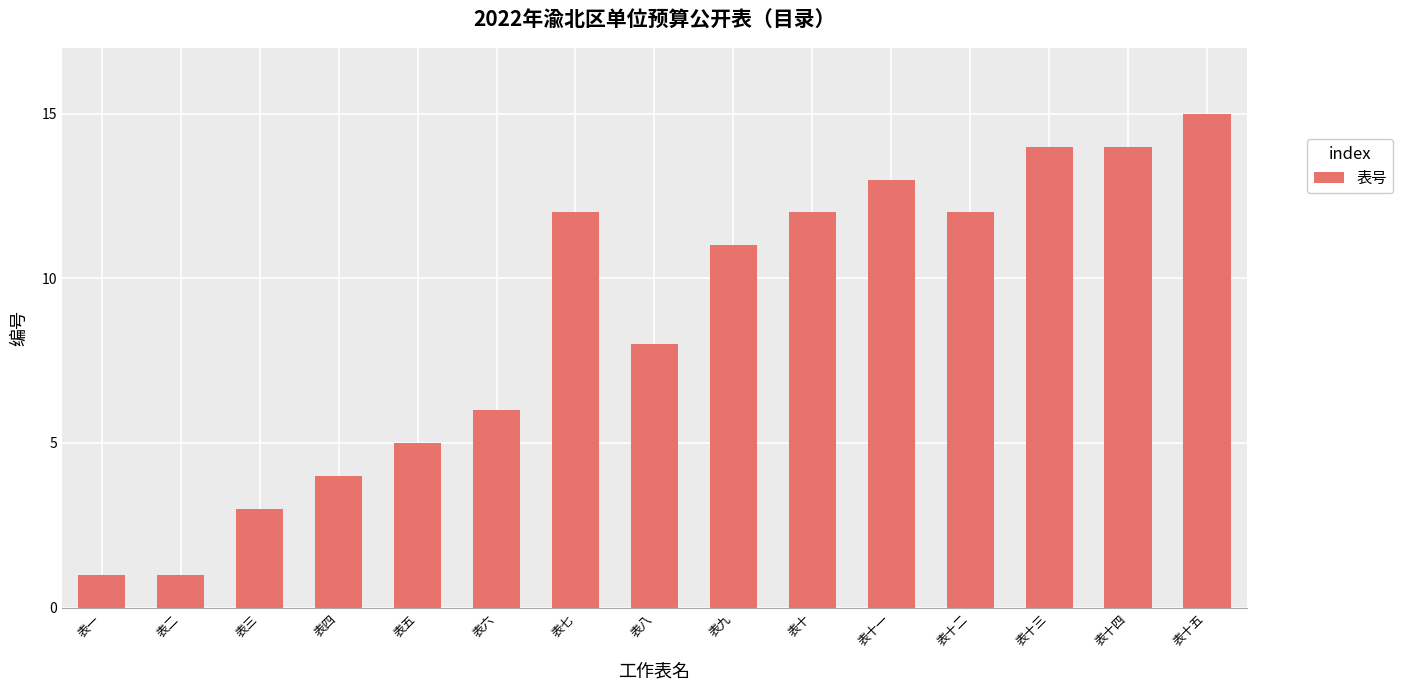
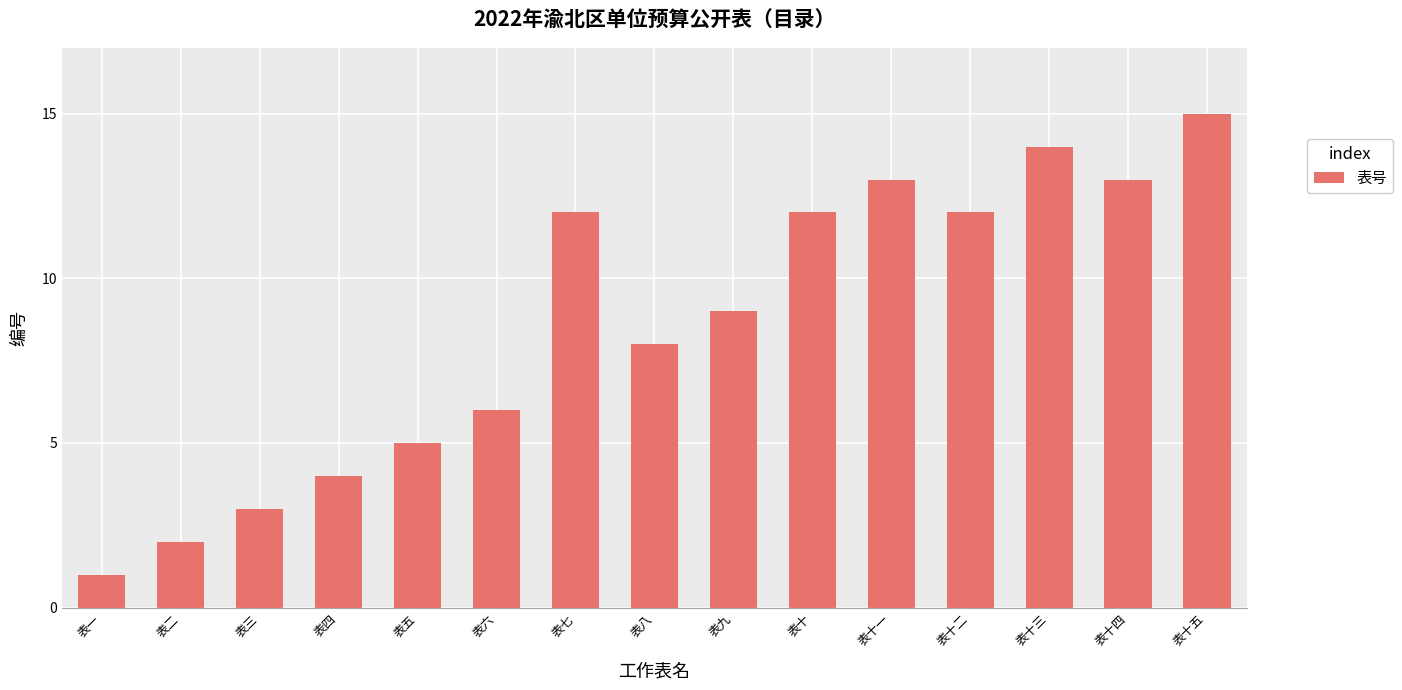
表二: 1 -> 2
表九: 11 -> 9
表十四: 14 -> 13
